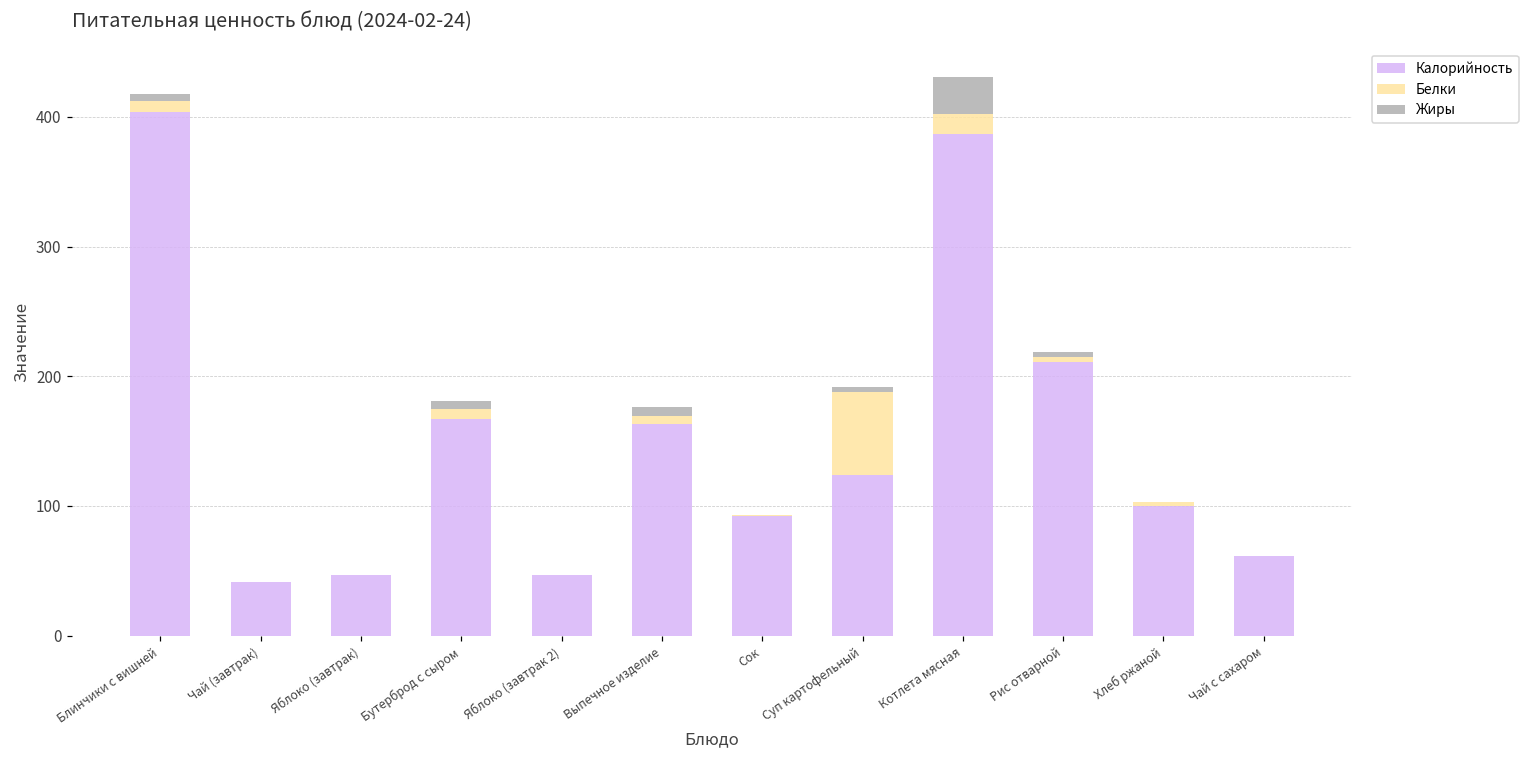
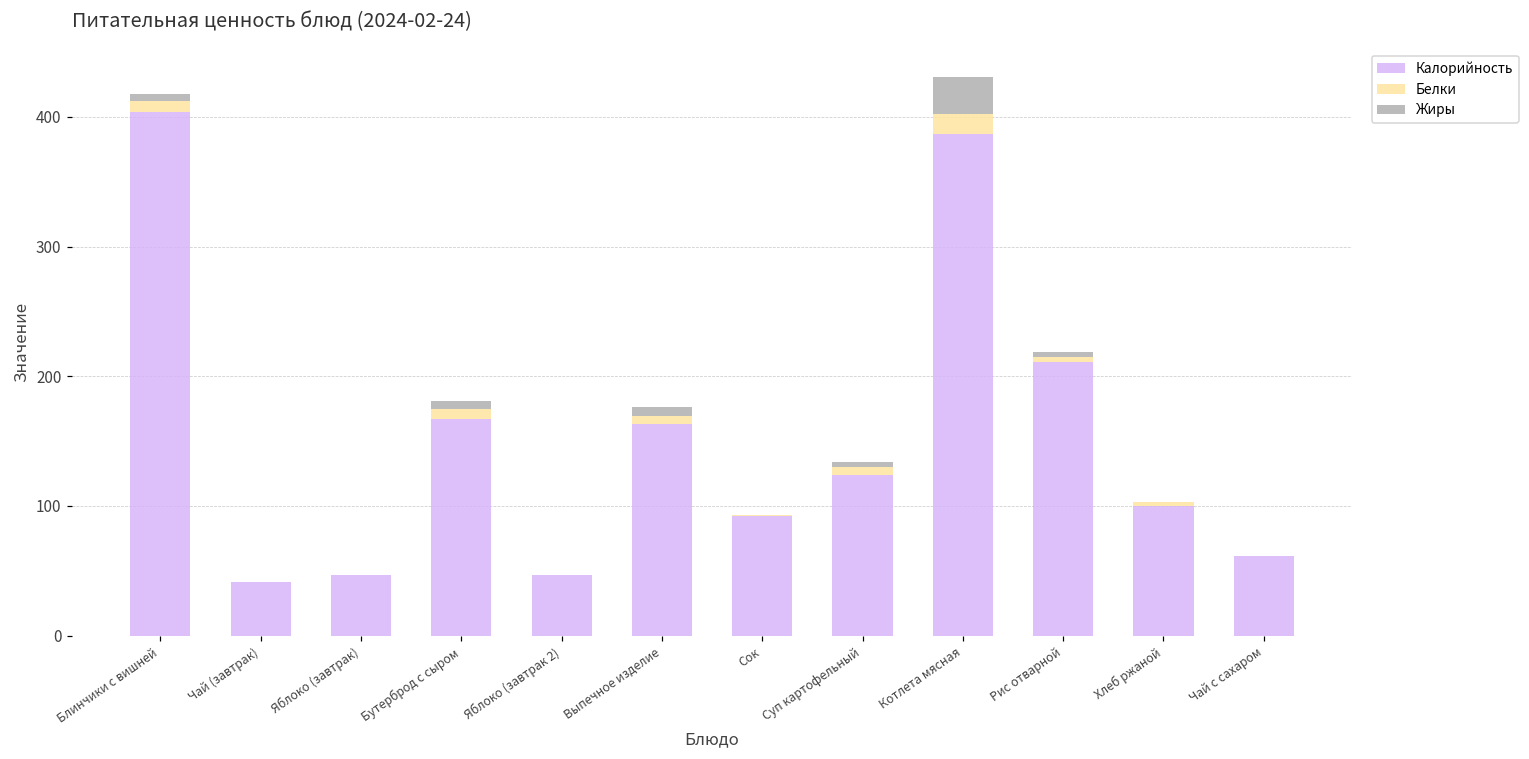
Белки, Суп картофельный: 64 -> 6
